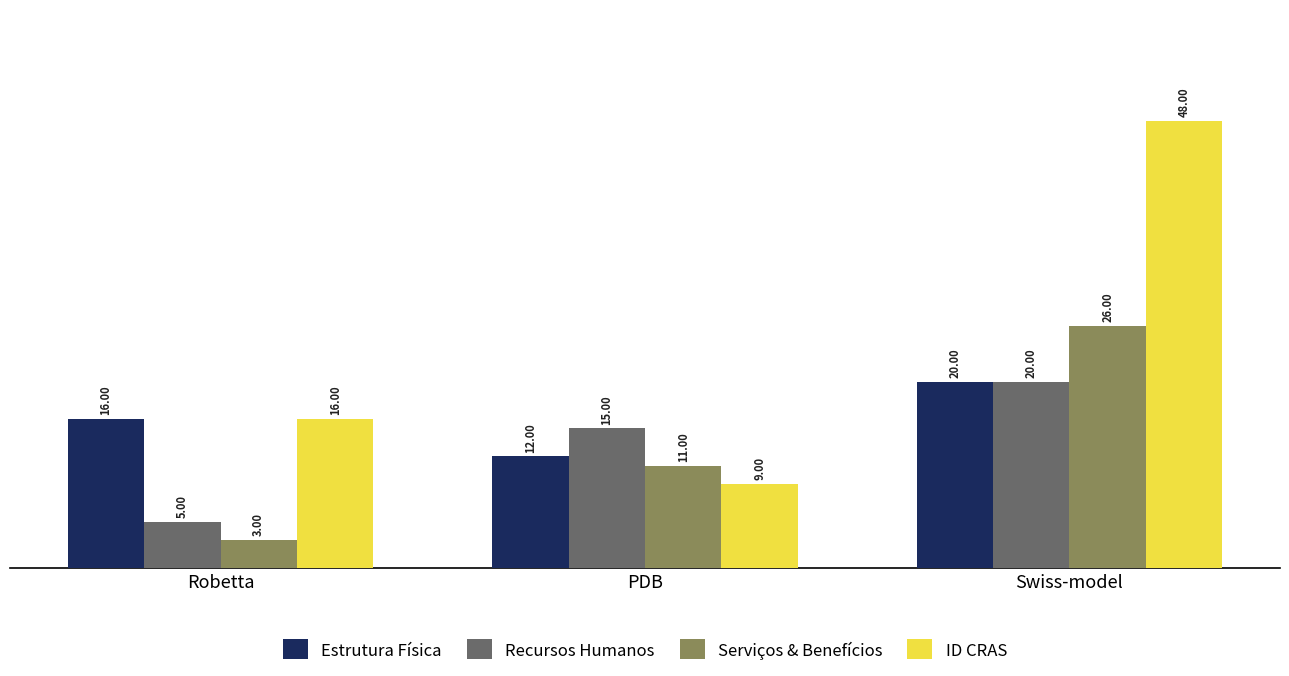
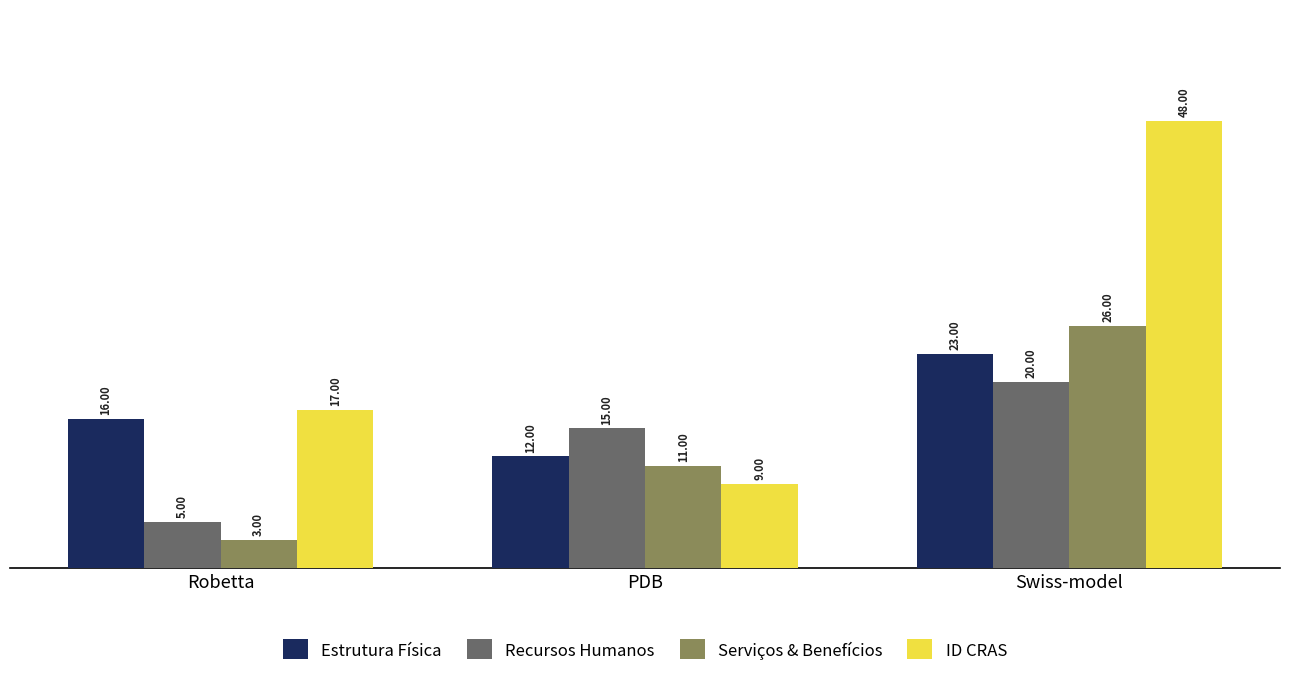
ID CRAS, Robetta: 16.00 -> 17.00
Estrutura Física, Swiss-model: 20.00 -> 23.00
